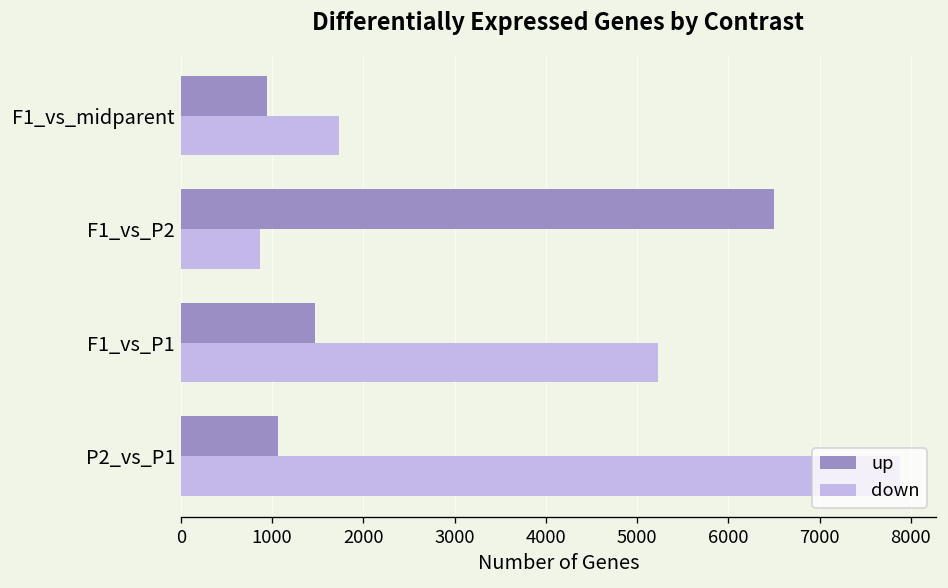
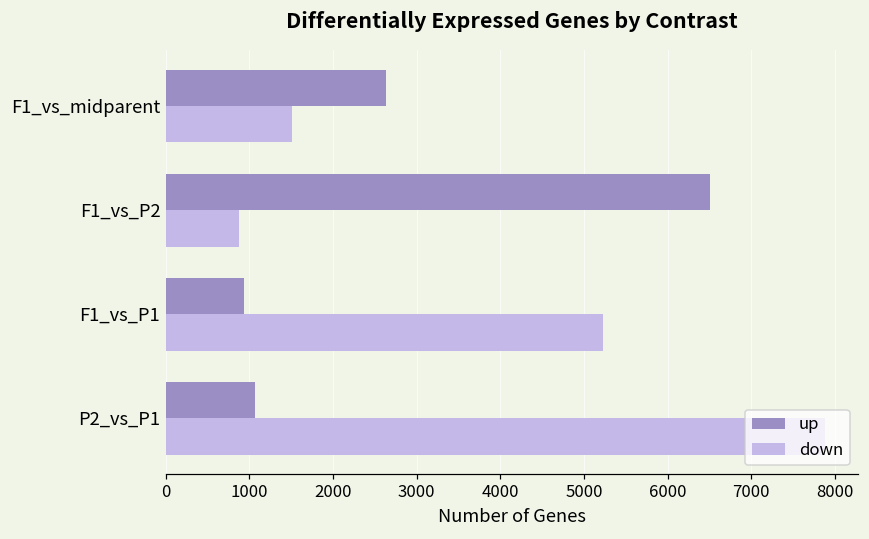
up, F1_vs_midparent: 900 -> 2600
down, F1_vs_midparent: 1700 -> 1500
up, F1_vs_P1: 1500 -> 900
